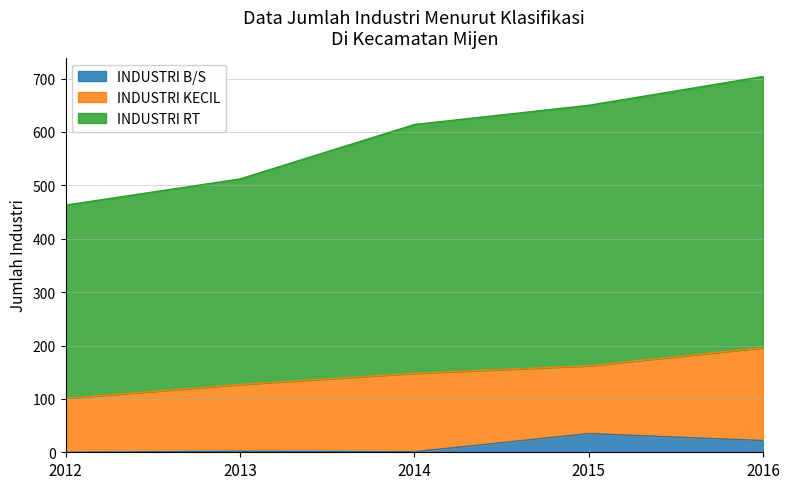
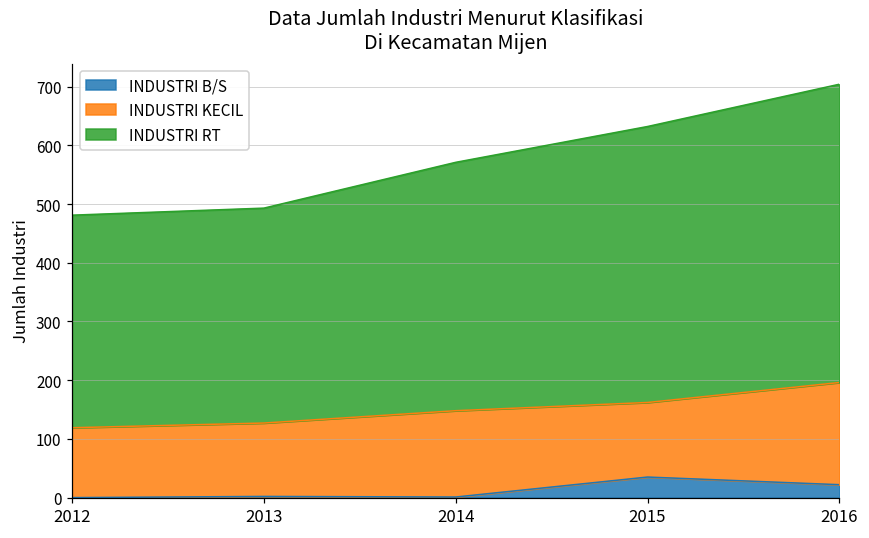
INDUSTRI KECIL, 2012: 100 -> 120
INDUSTRI RT, 2013: 390 -> 370
INDUSTRI RT, 2014: 470 -> 420
INDUSTRI RT, 2015: 490 -> 470
